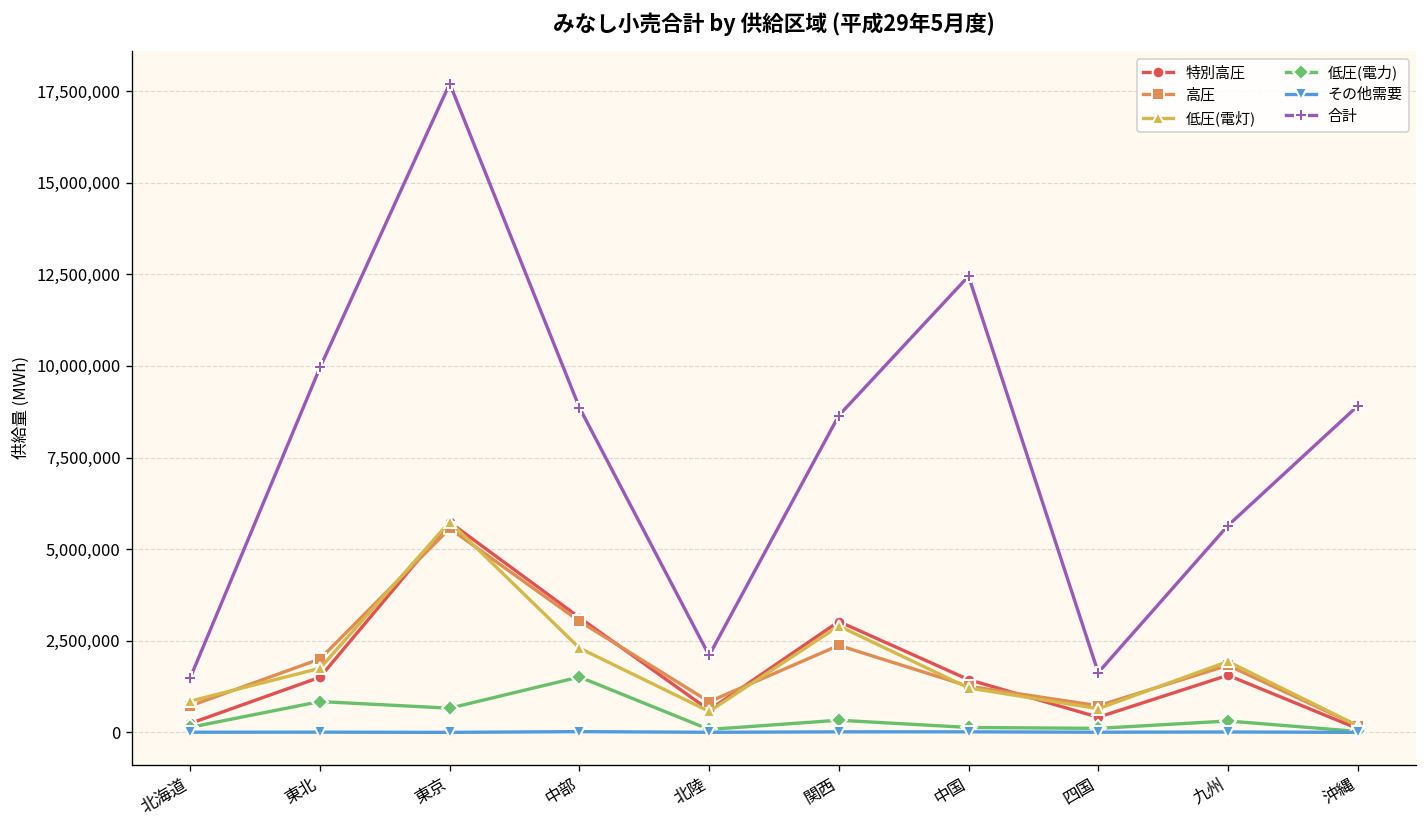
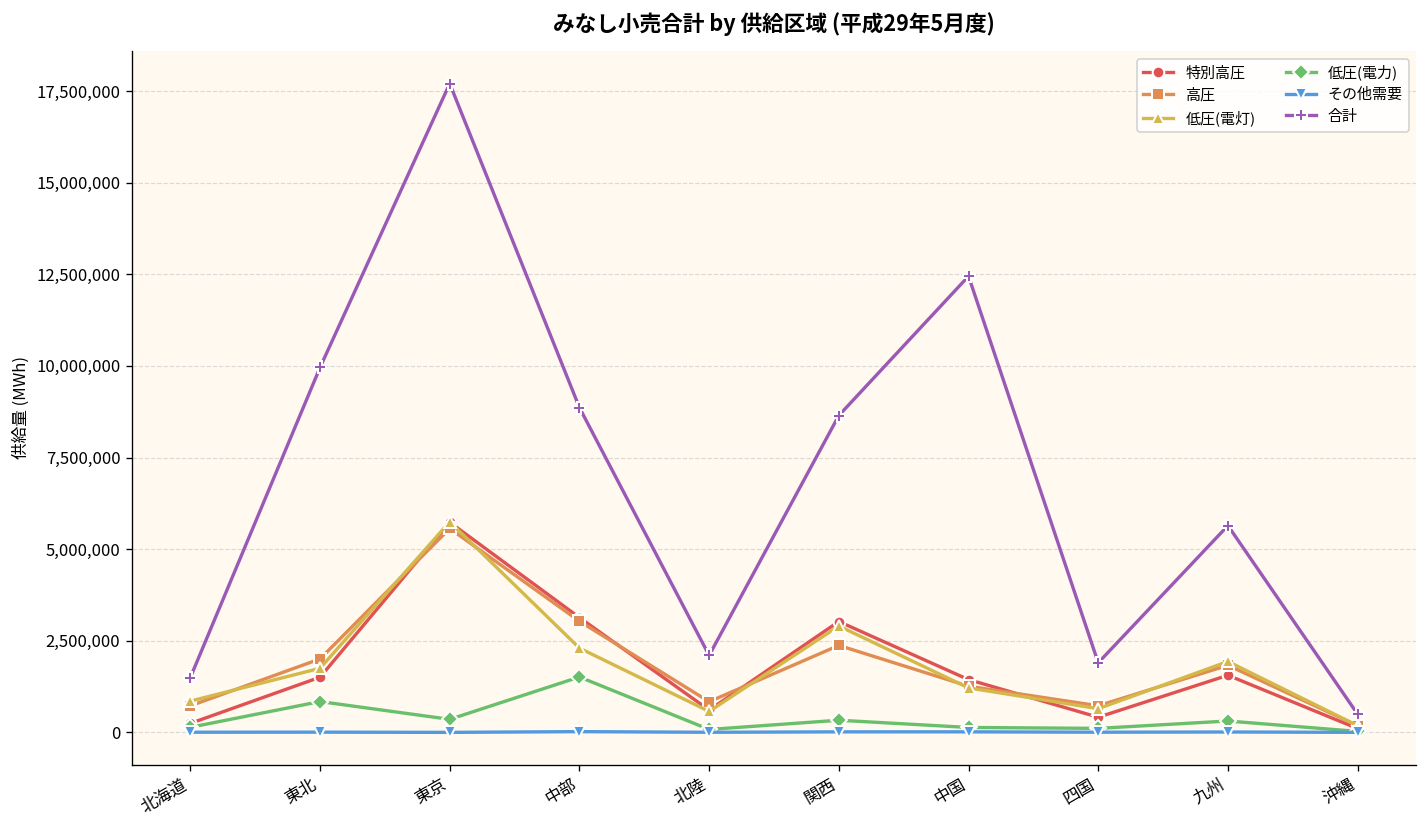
低圧(電力), 東京: 700,000 -> 400,000
合計, 四国: 1,600,000 -> 1,900,000
合計, 沖縄: 8,900,000 -> 500,000
